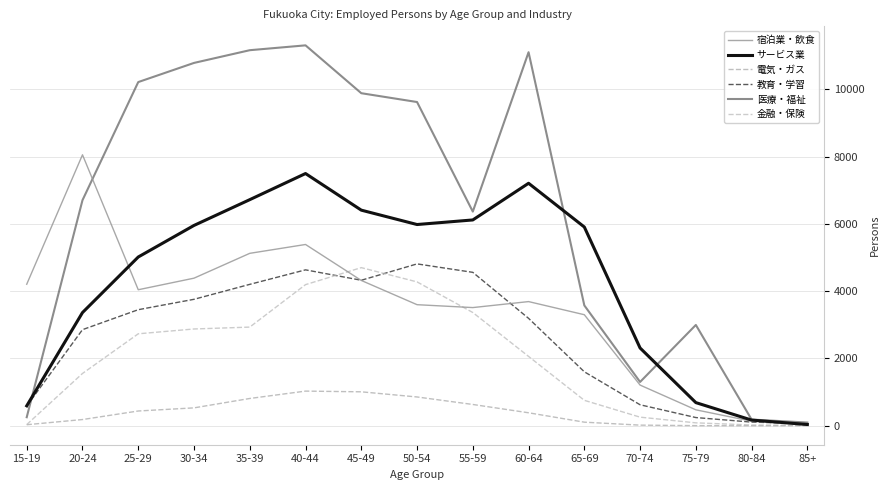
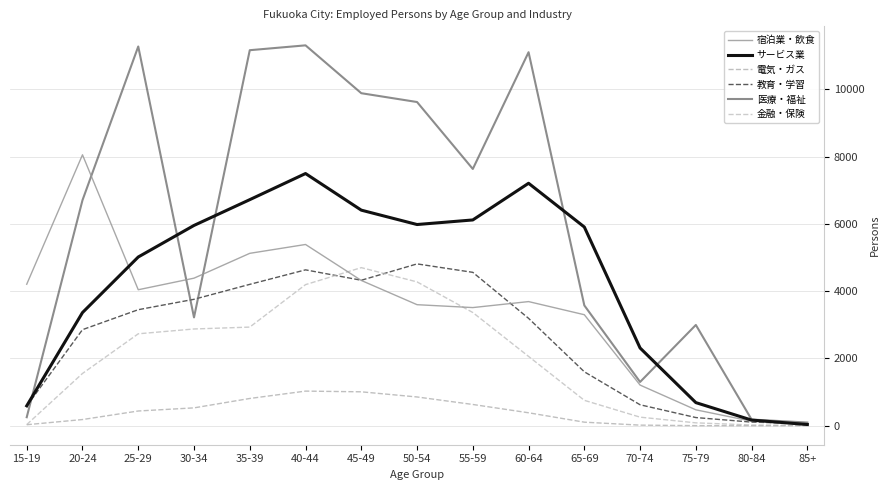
医療・福祉, 25-29: 10200 -> 11300
医療・福祉, 30-34: 10800 -> 3200
医療・福祉, 55-59: 6400 -> 7600
